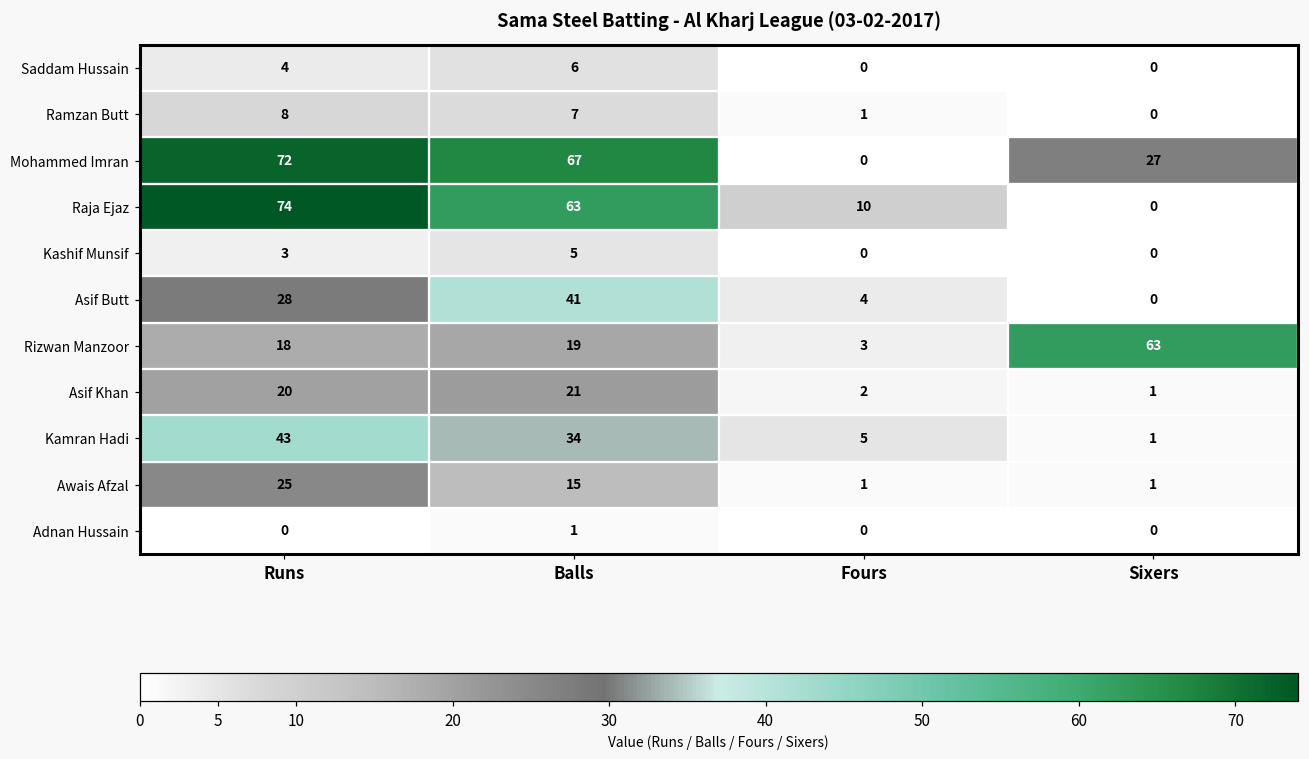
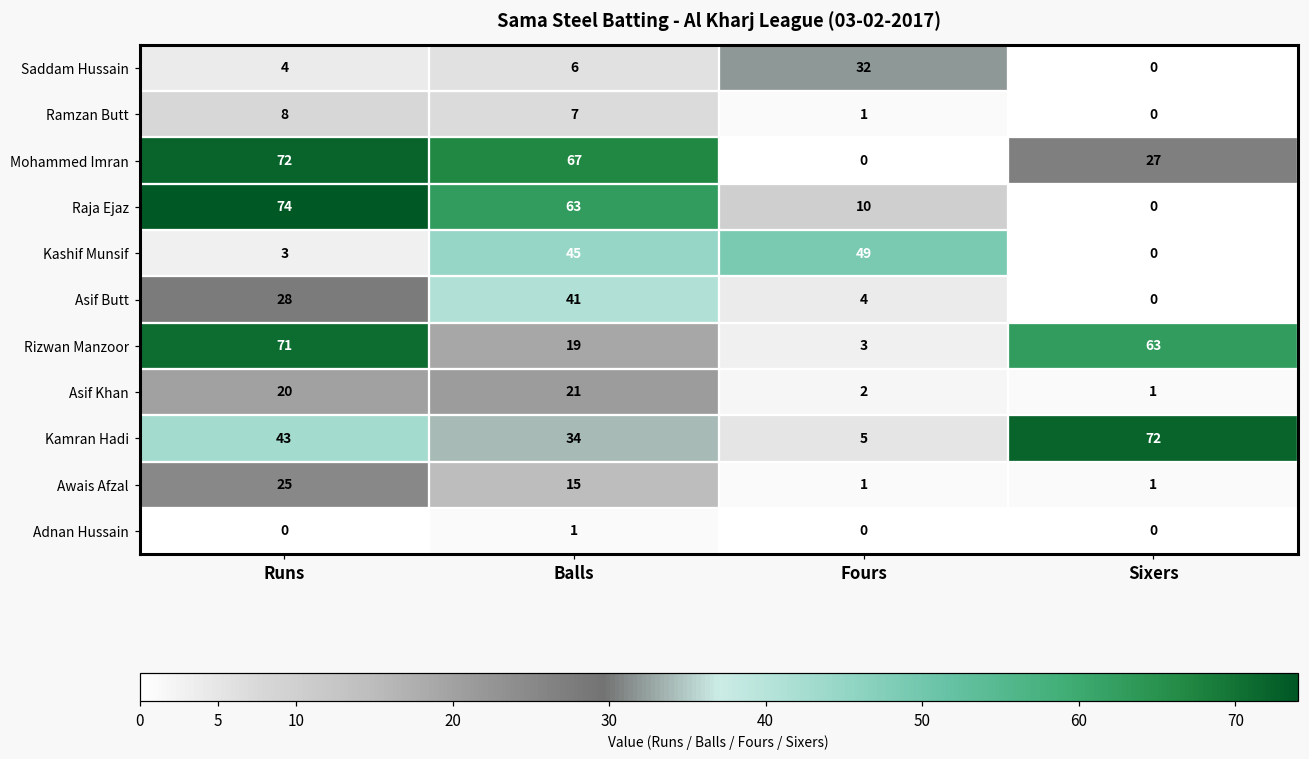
Saddam Hussain, Fours: 0 -> 32
Kashif Munsif, Balls: 5 -> 45
Kashif Munsif, Fours: 0 -> 49
Rizwan Manzoor, Runs: 18 -> 71
Kamran Hadi, Sixers: 1 -> 72
